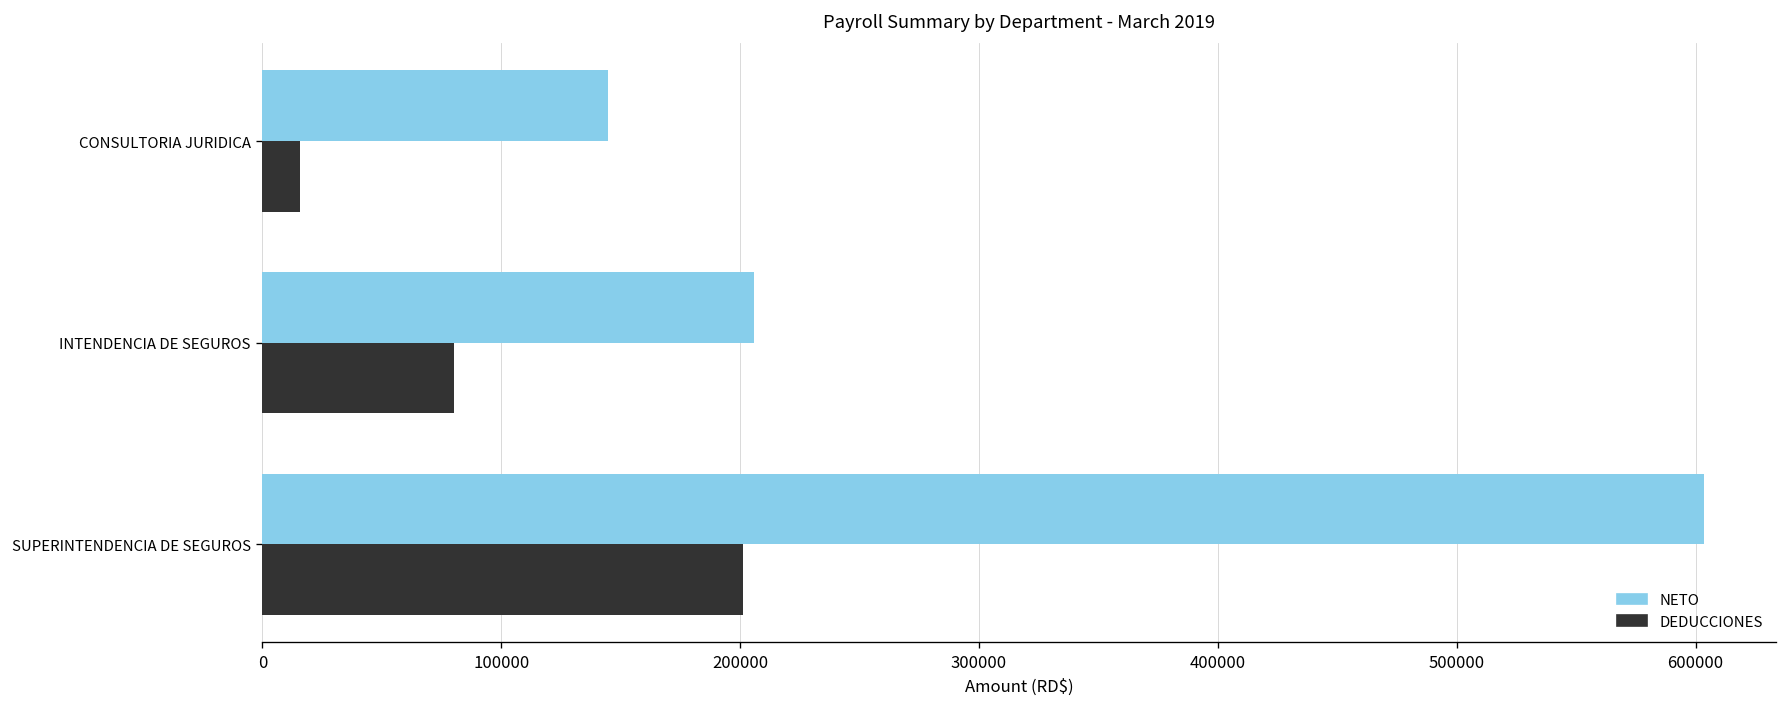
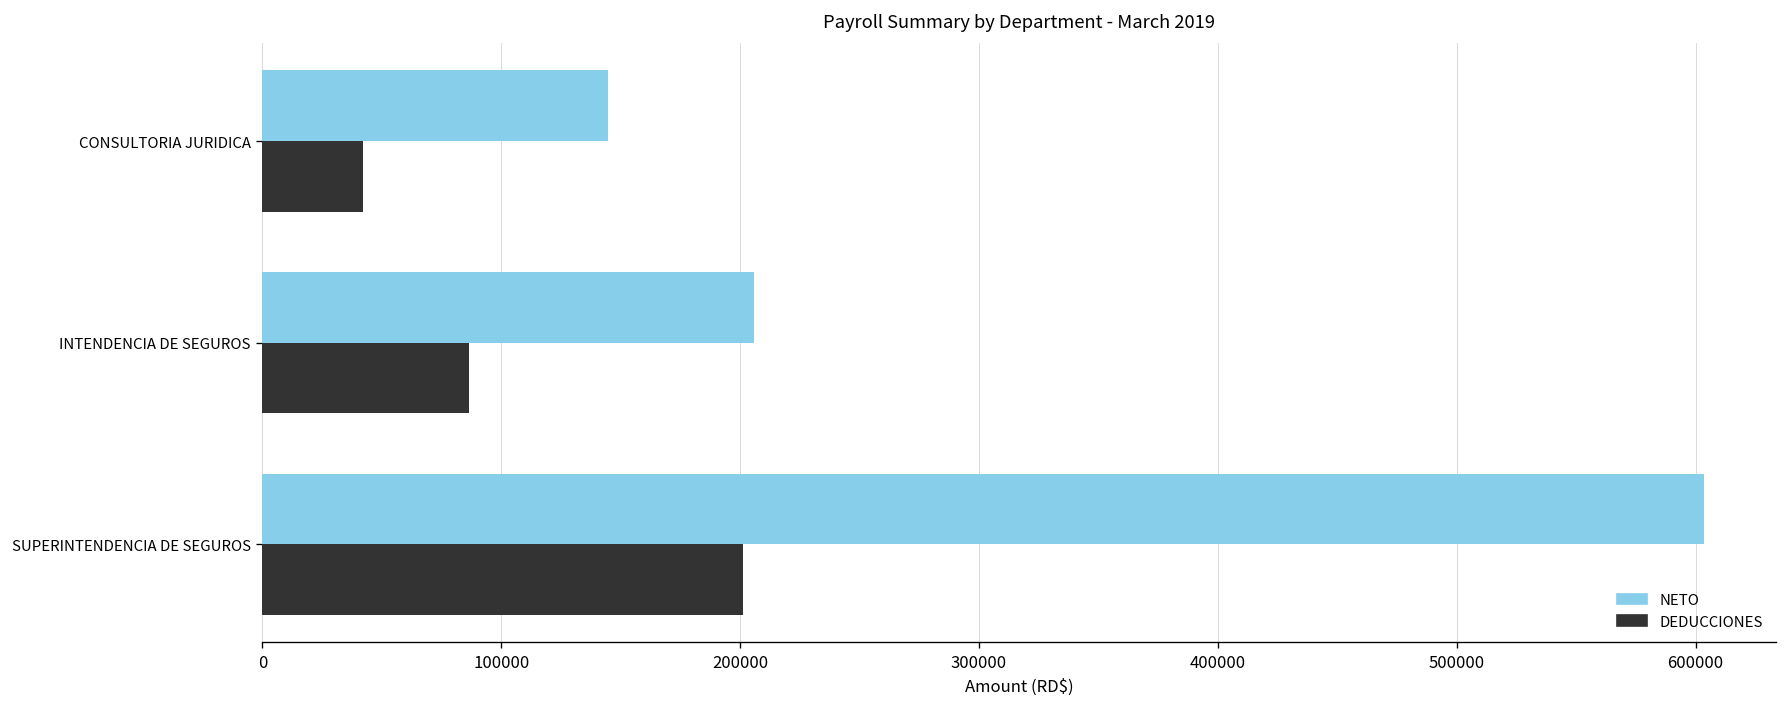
DEDUCCIONES, CONSULTORIA JURIDICA: 16000 -> 42000
DEDUCCIONES, INTENDENCIA DE SEGUROS: 80000 -> 86000
